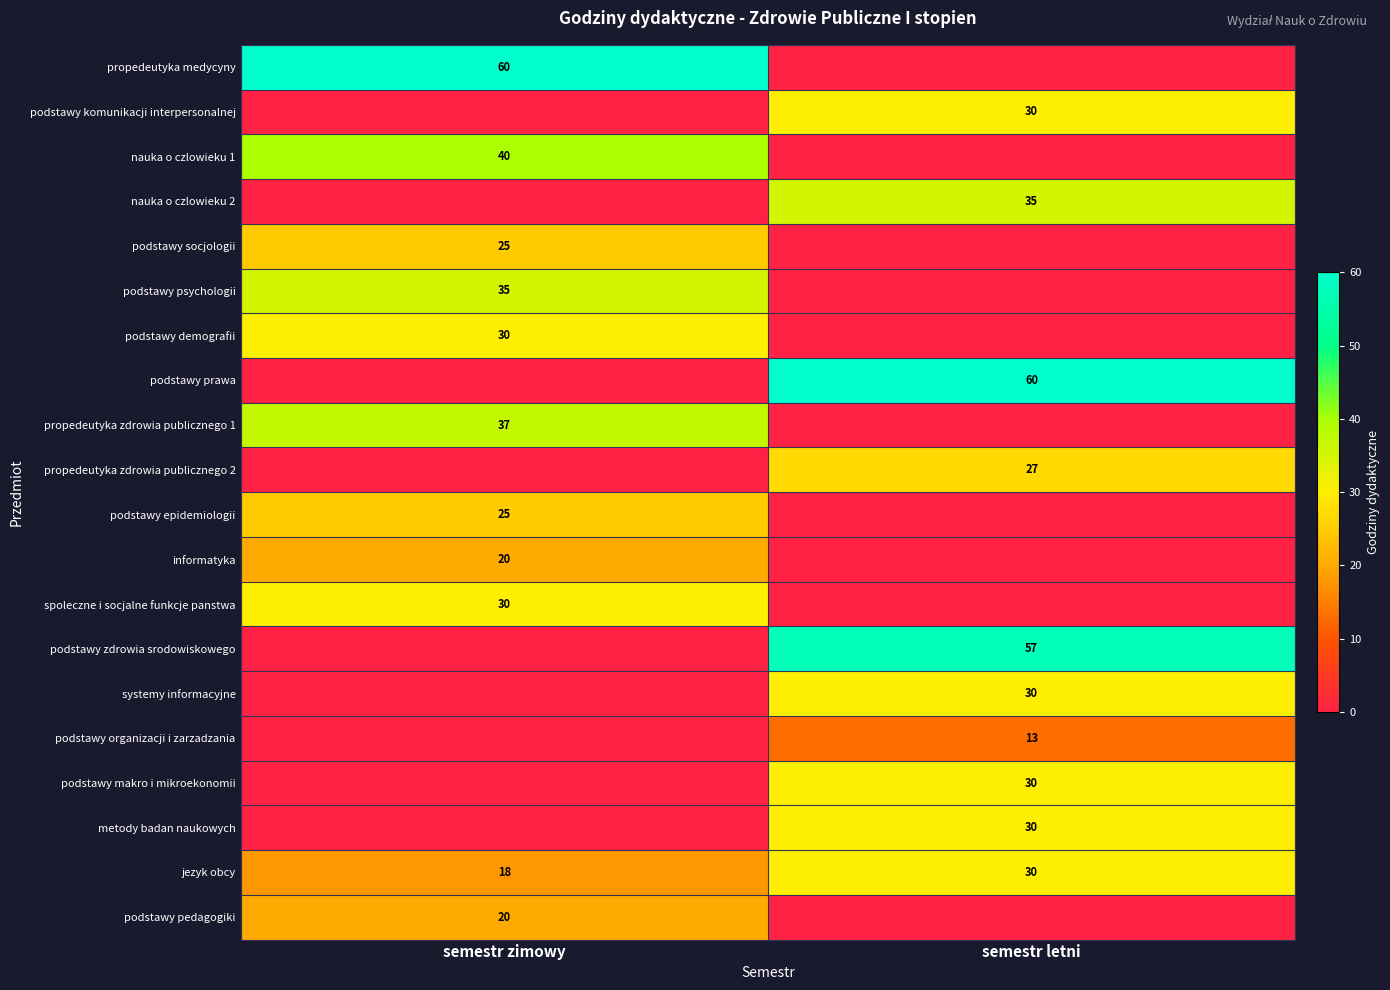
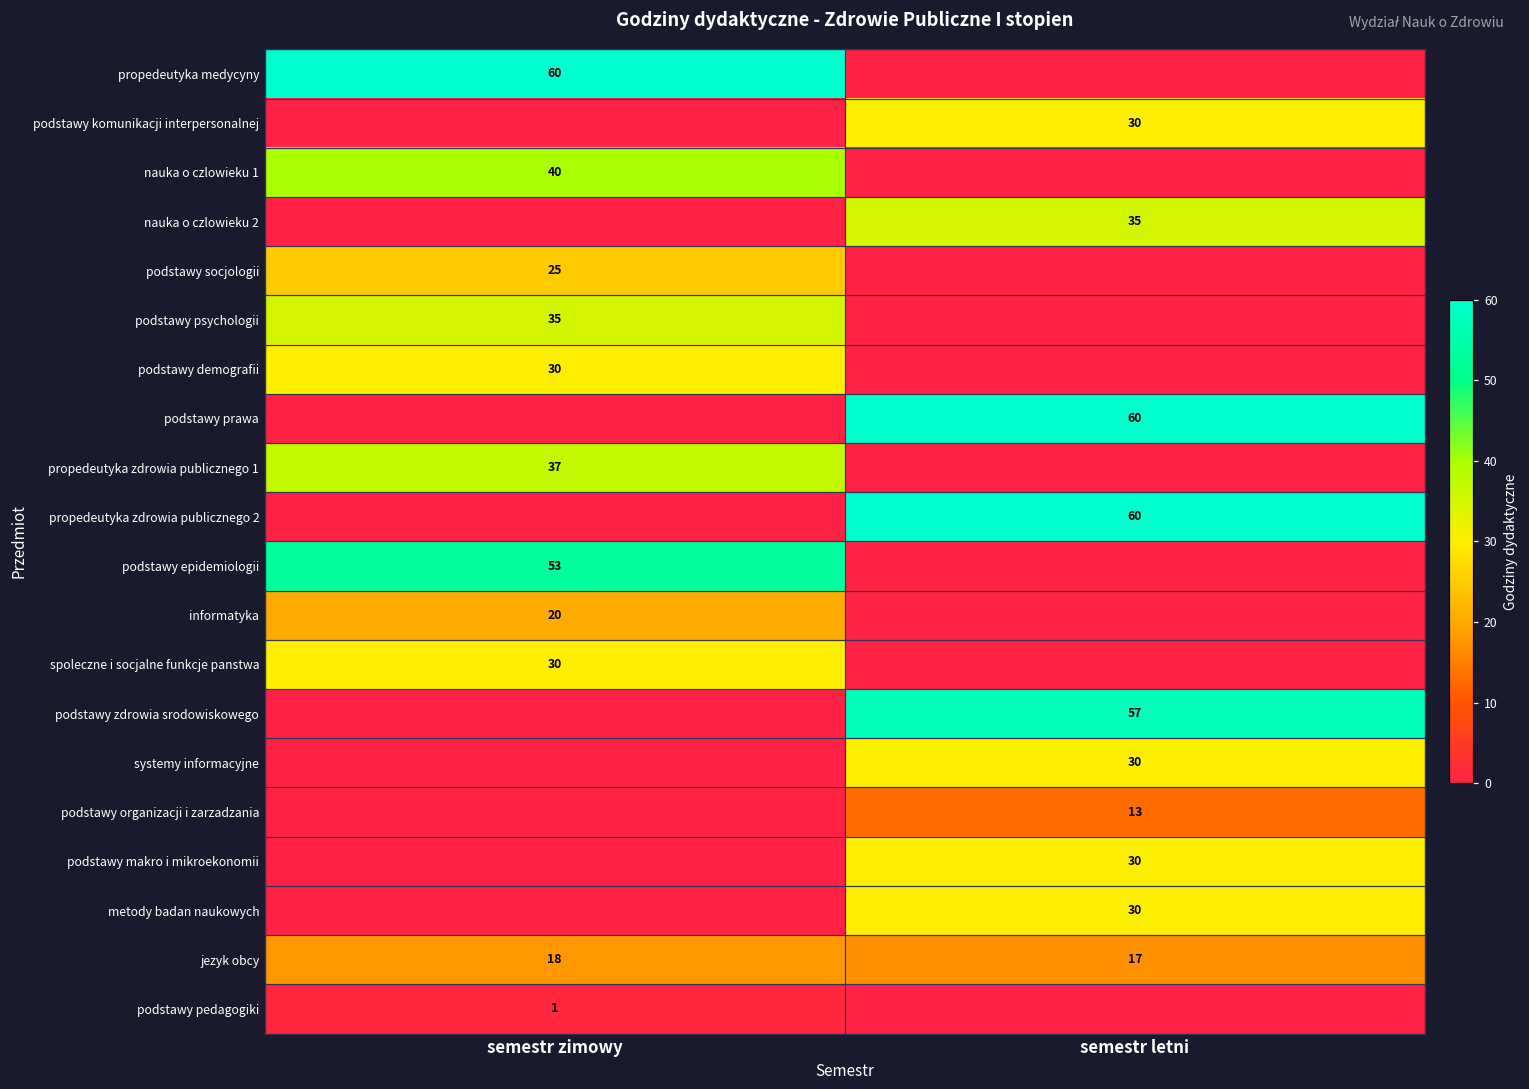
propedeutyka zdrowia publicznego 2, semestr letni: 27 -> 60
podstawy epidemiologii, semestr zimowy: 25 -> 53
jezyk obcy, semestr letni: 30 -> 17
podstawy pedagogiki, semestr zimowy: 20 -> 1
